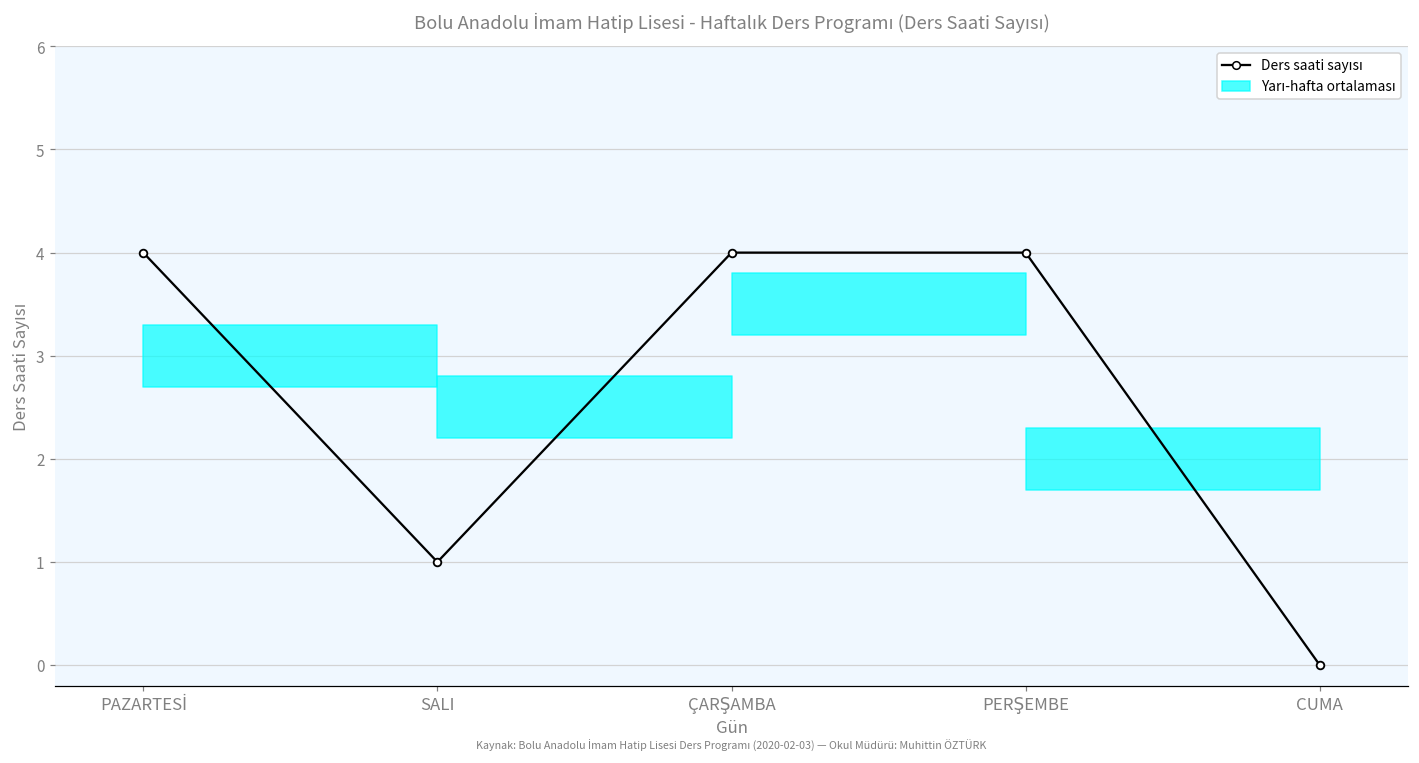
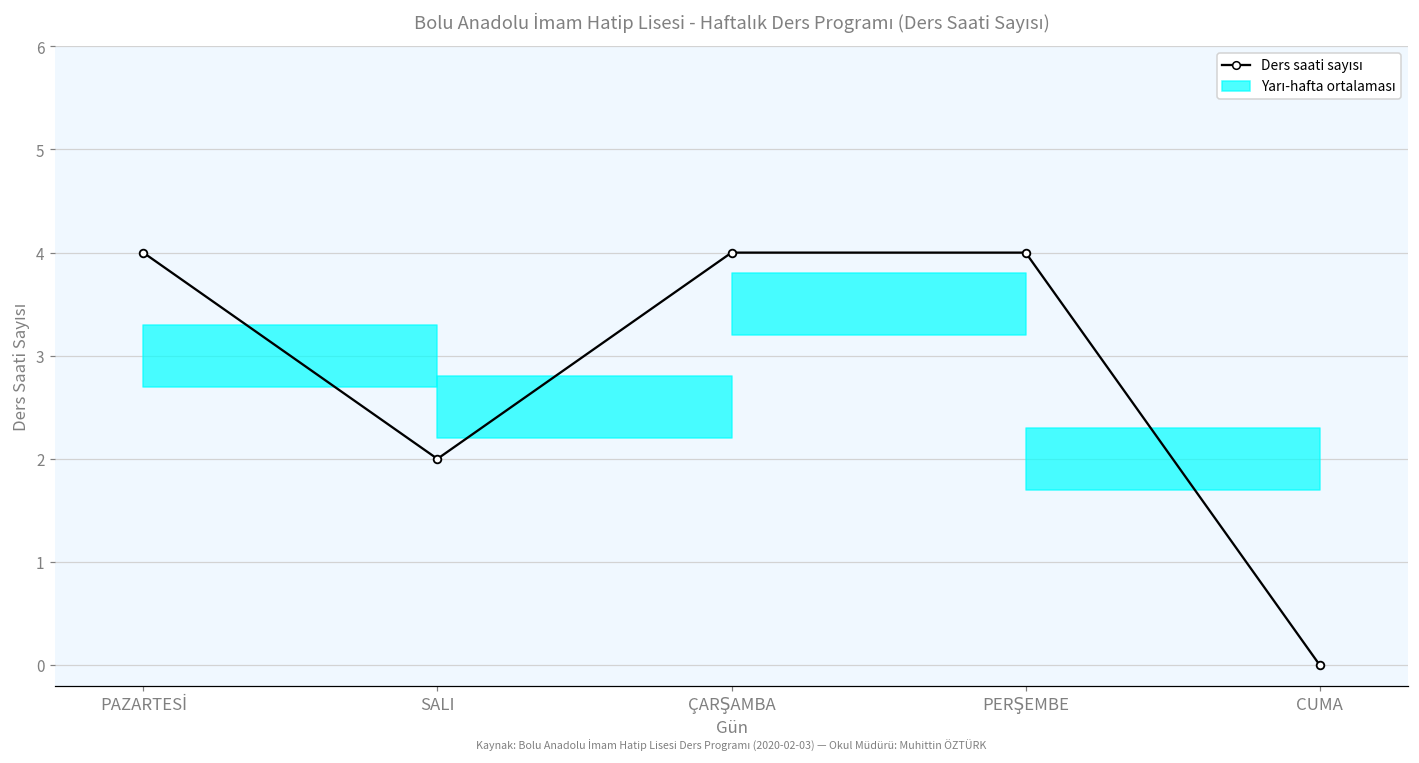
Ders saati sayısı, SALI: 1 -> 2
